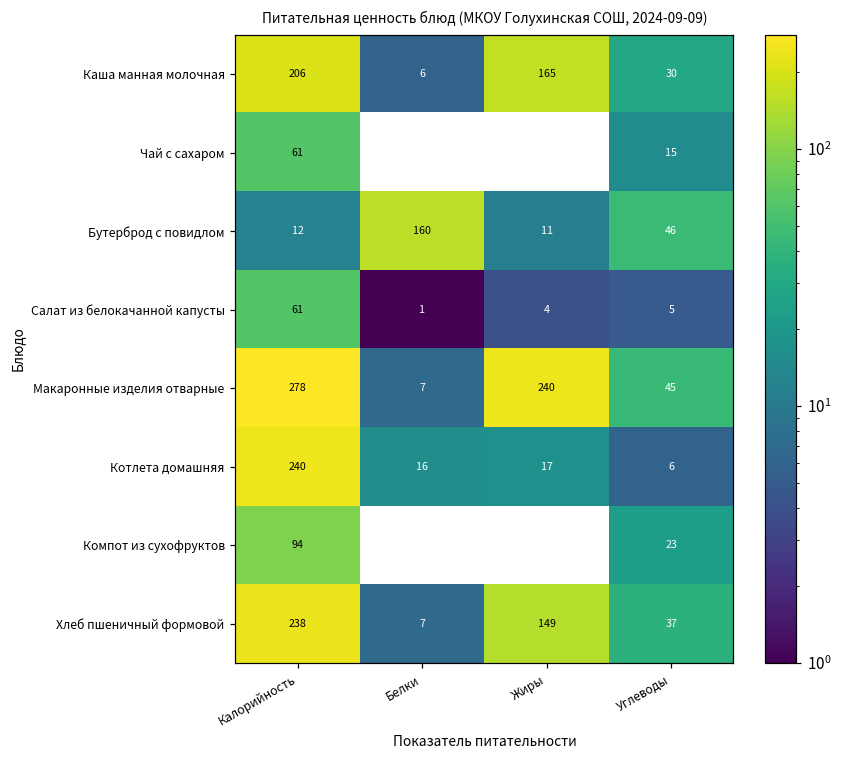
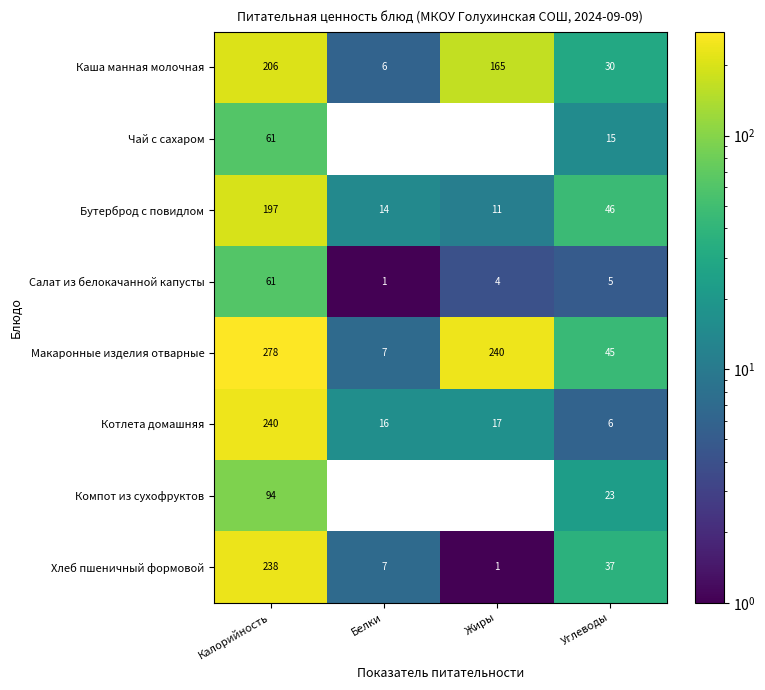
Бутерброд с повидлом, Калорийность: 12 -> 197
Бутерброд с повидлом, Белки: 160 -> 14
Хлеб пшеничный формовой, Жиры: 149 -> 1
